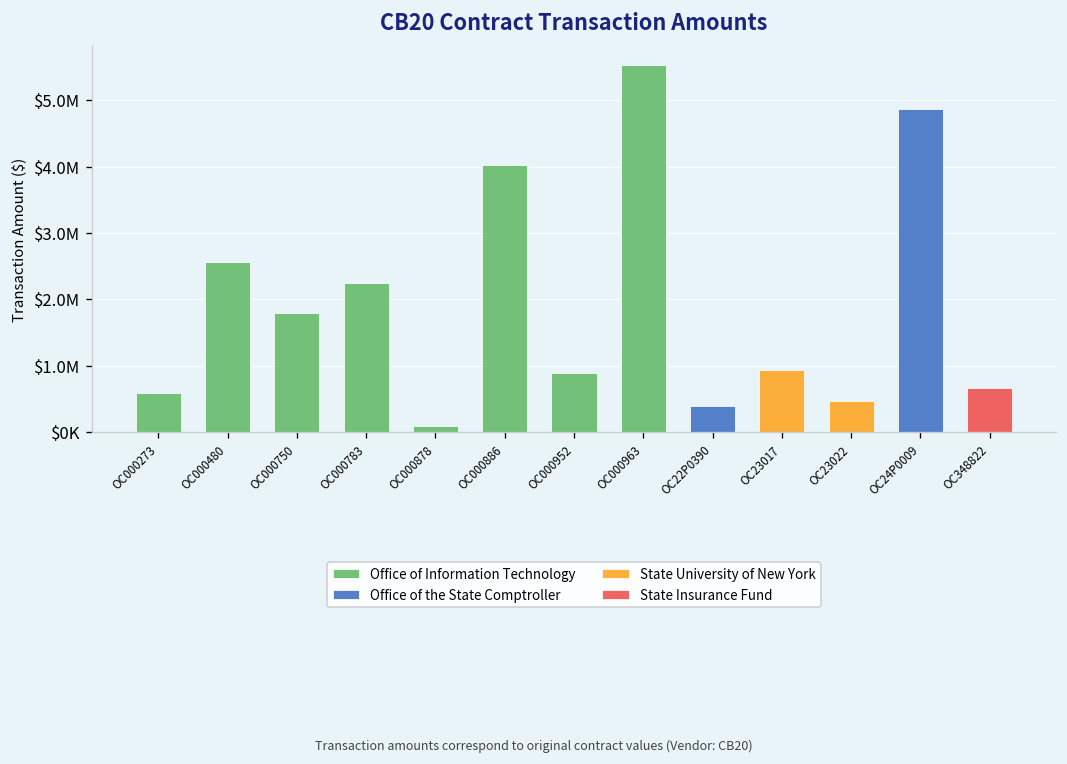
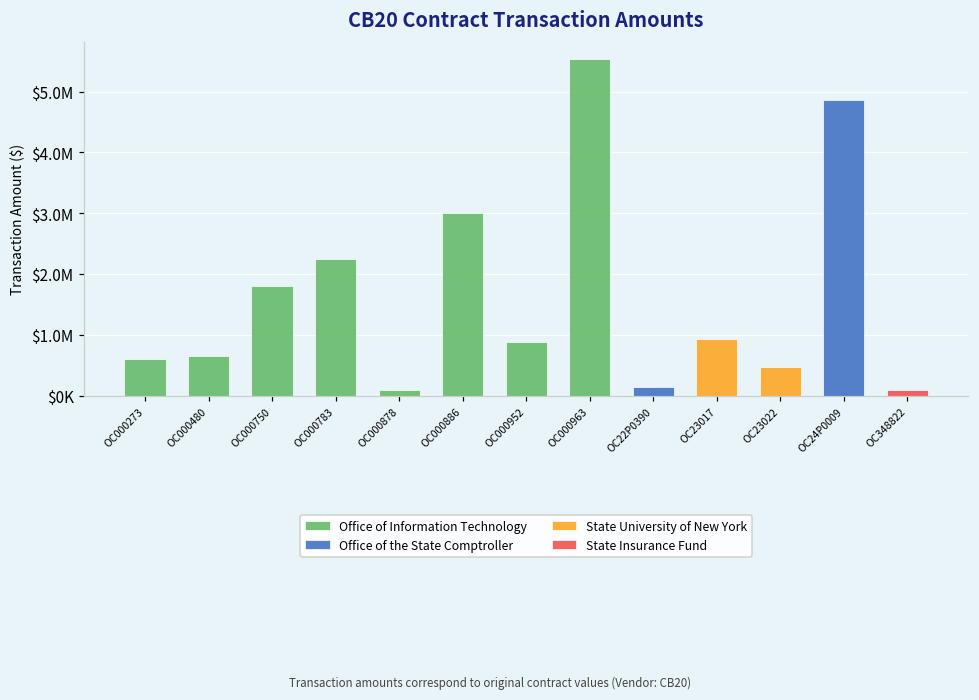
OC000480: $2600000 -> $700000
OC000886: $4000000 -> $3000000
OC22P0390: $400000 -> $100000
OC348822: $700000 -> $100000
